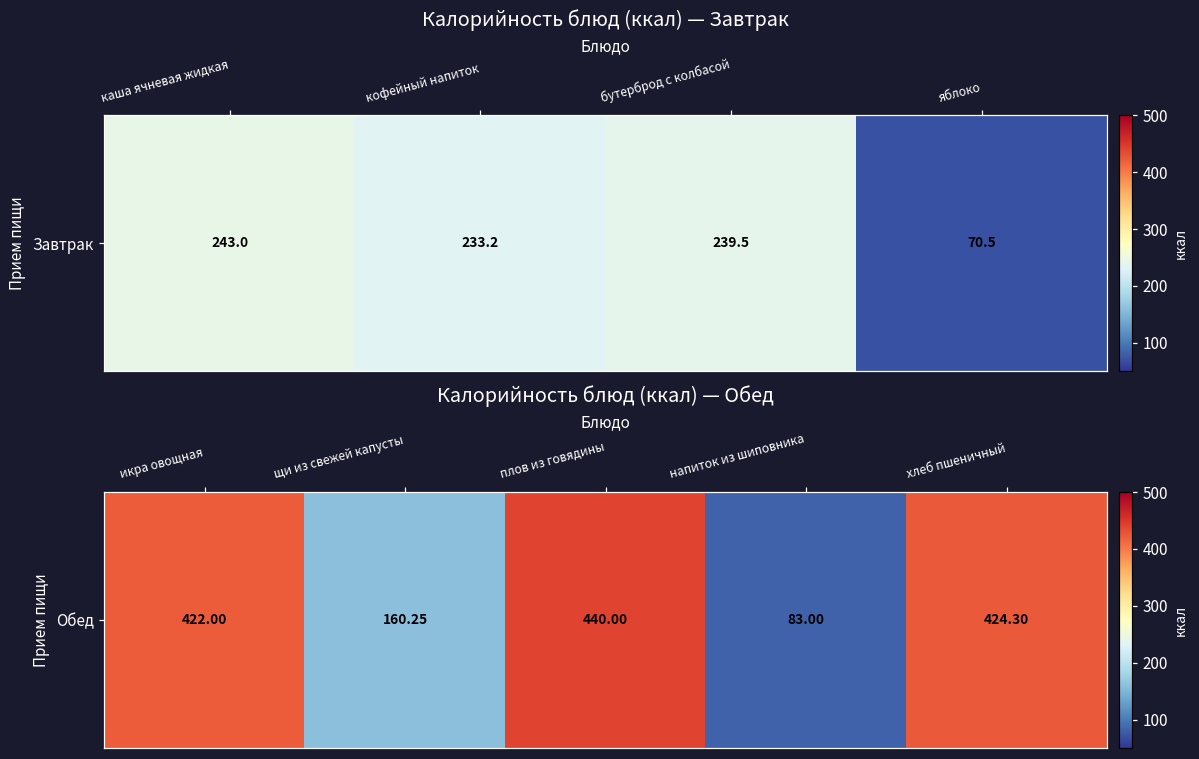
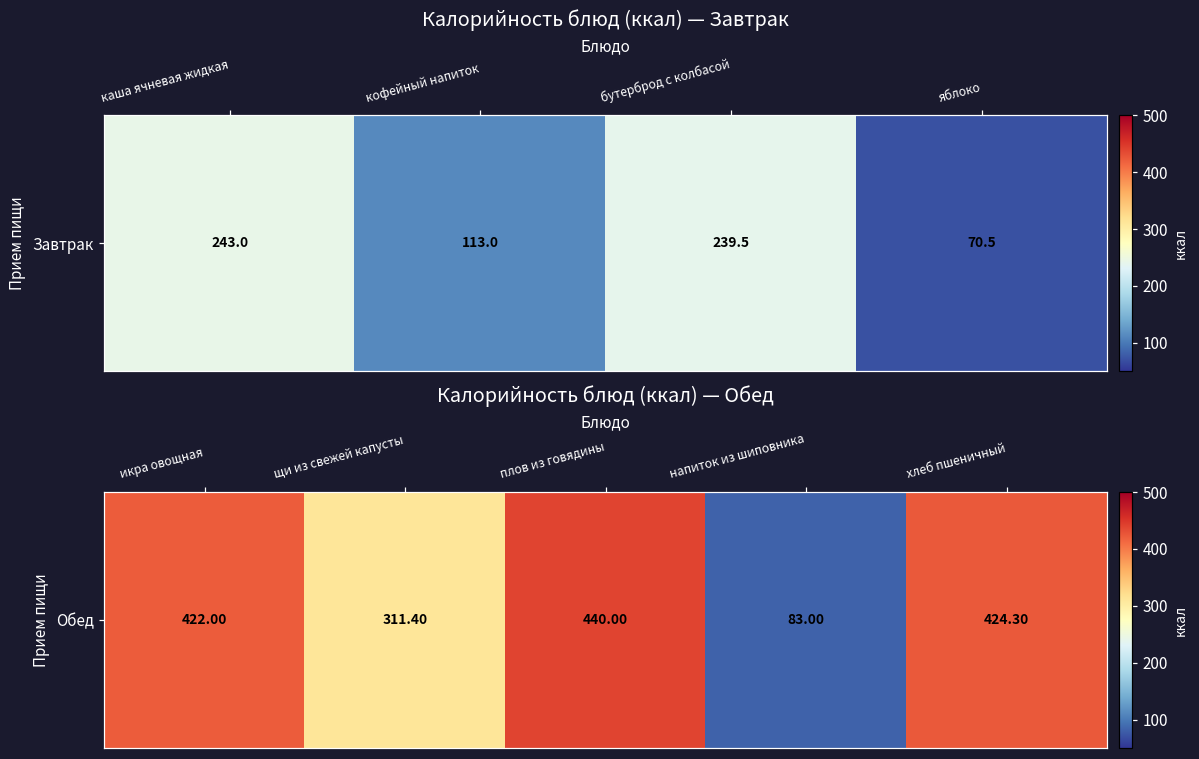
Калорийность блюд (ккал) — Завтрак, Завтрак, кофейный напиток: 233.2 -> 113.0
Калорийность блюд (ккал) — Обед, Обед, щи из свежей капусты: 160.25 -> 311.40
